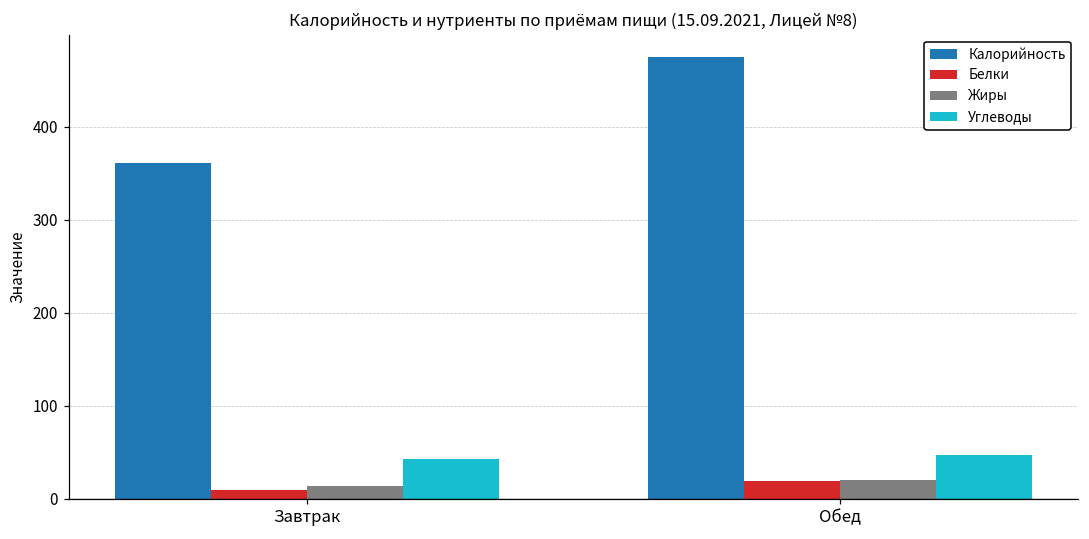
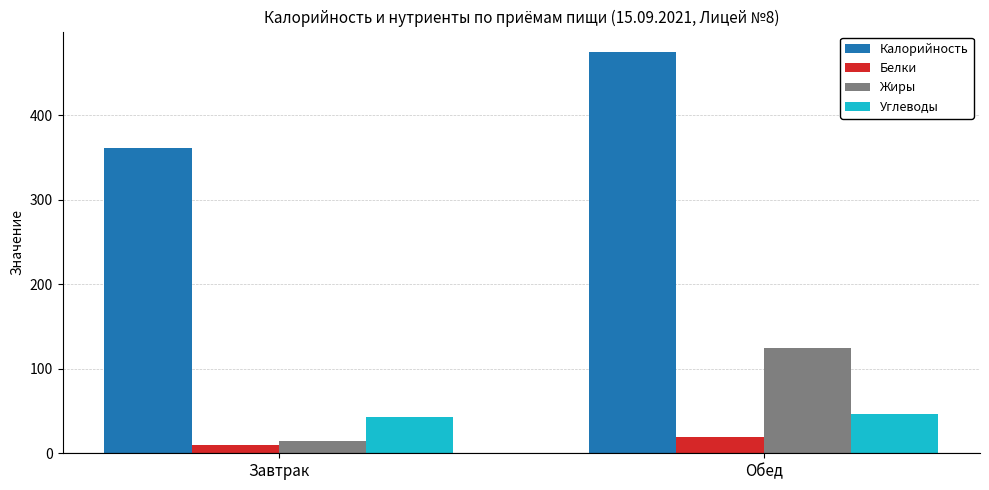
Жиры, Обед: 20 -> 130
